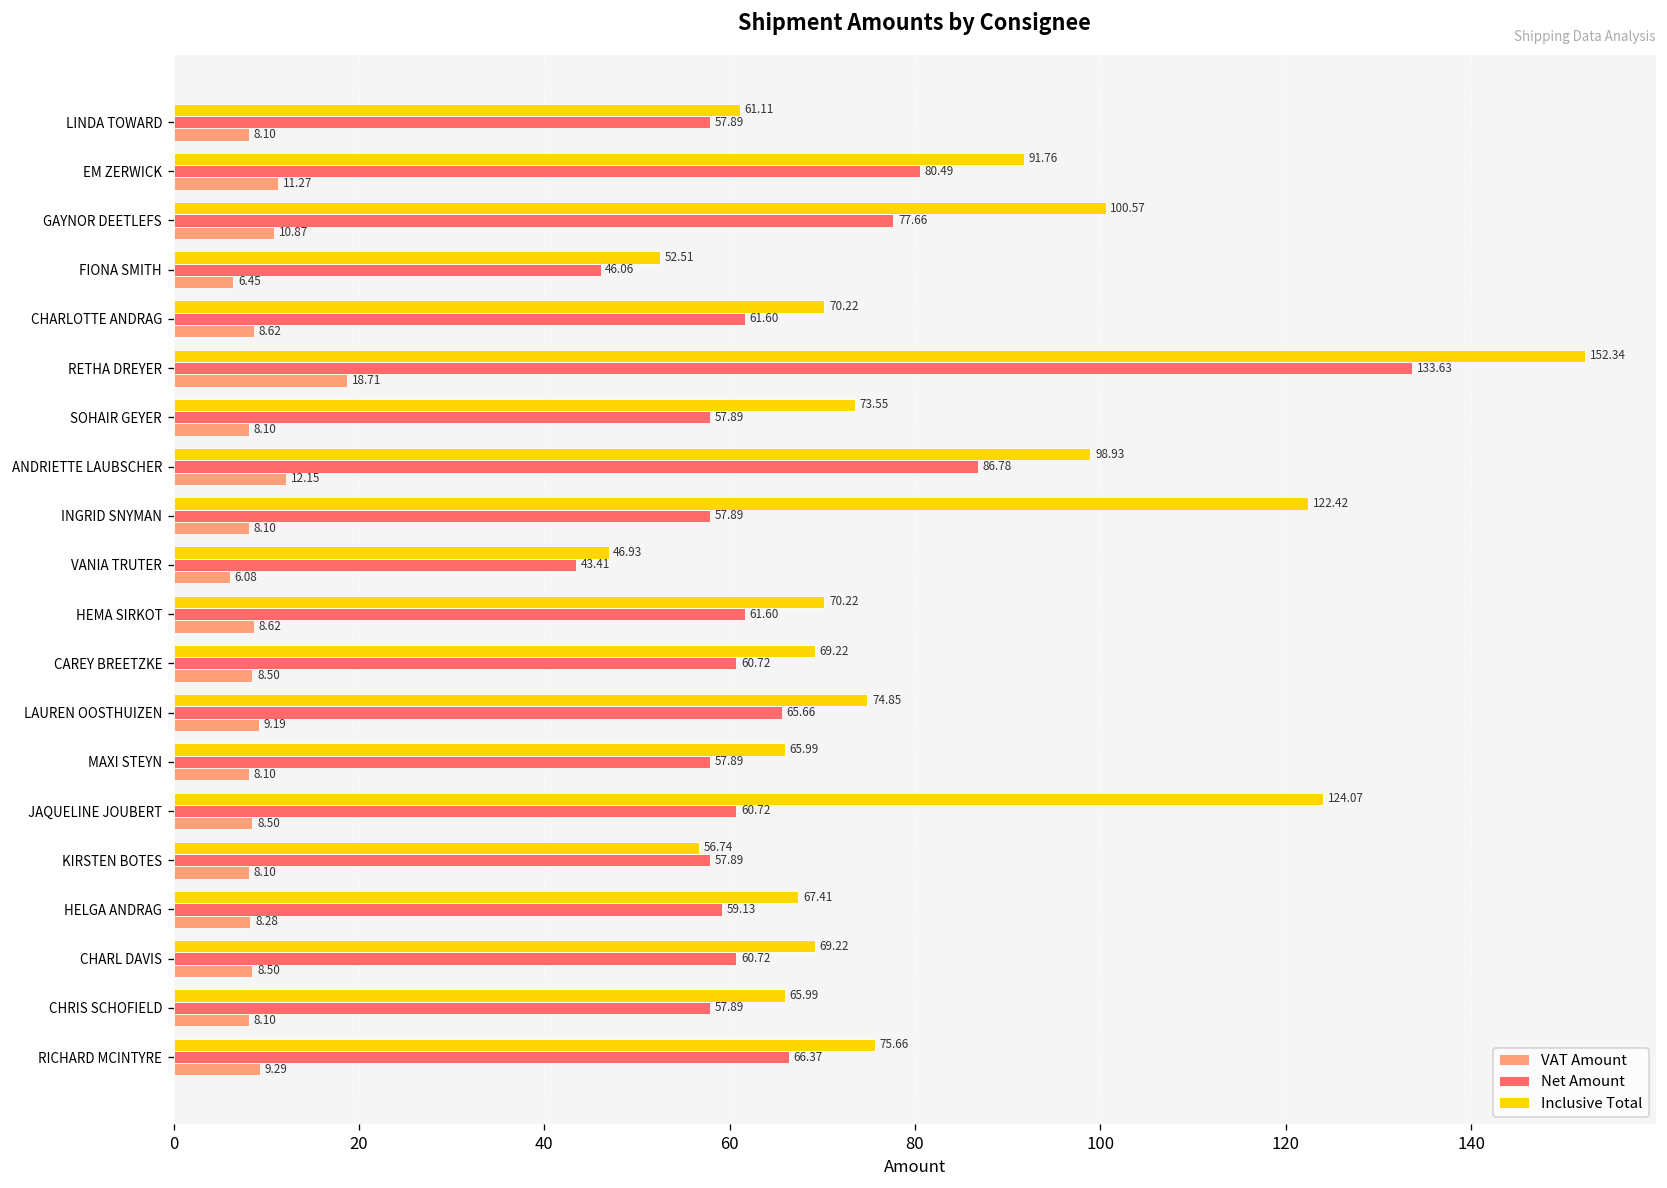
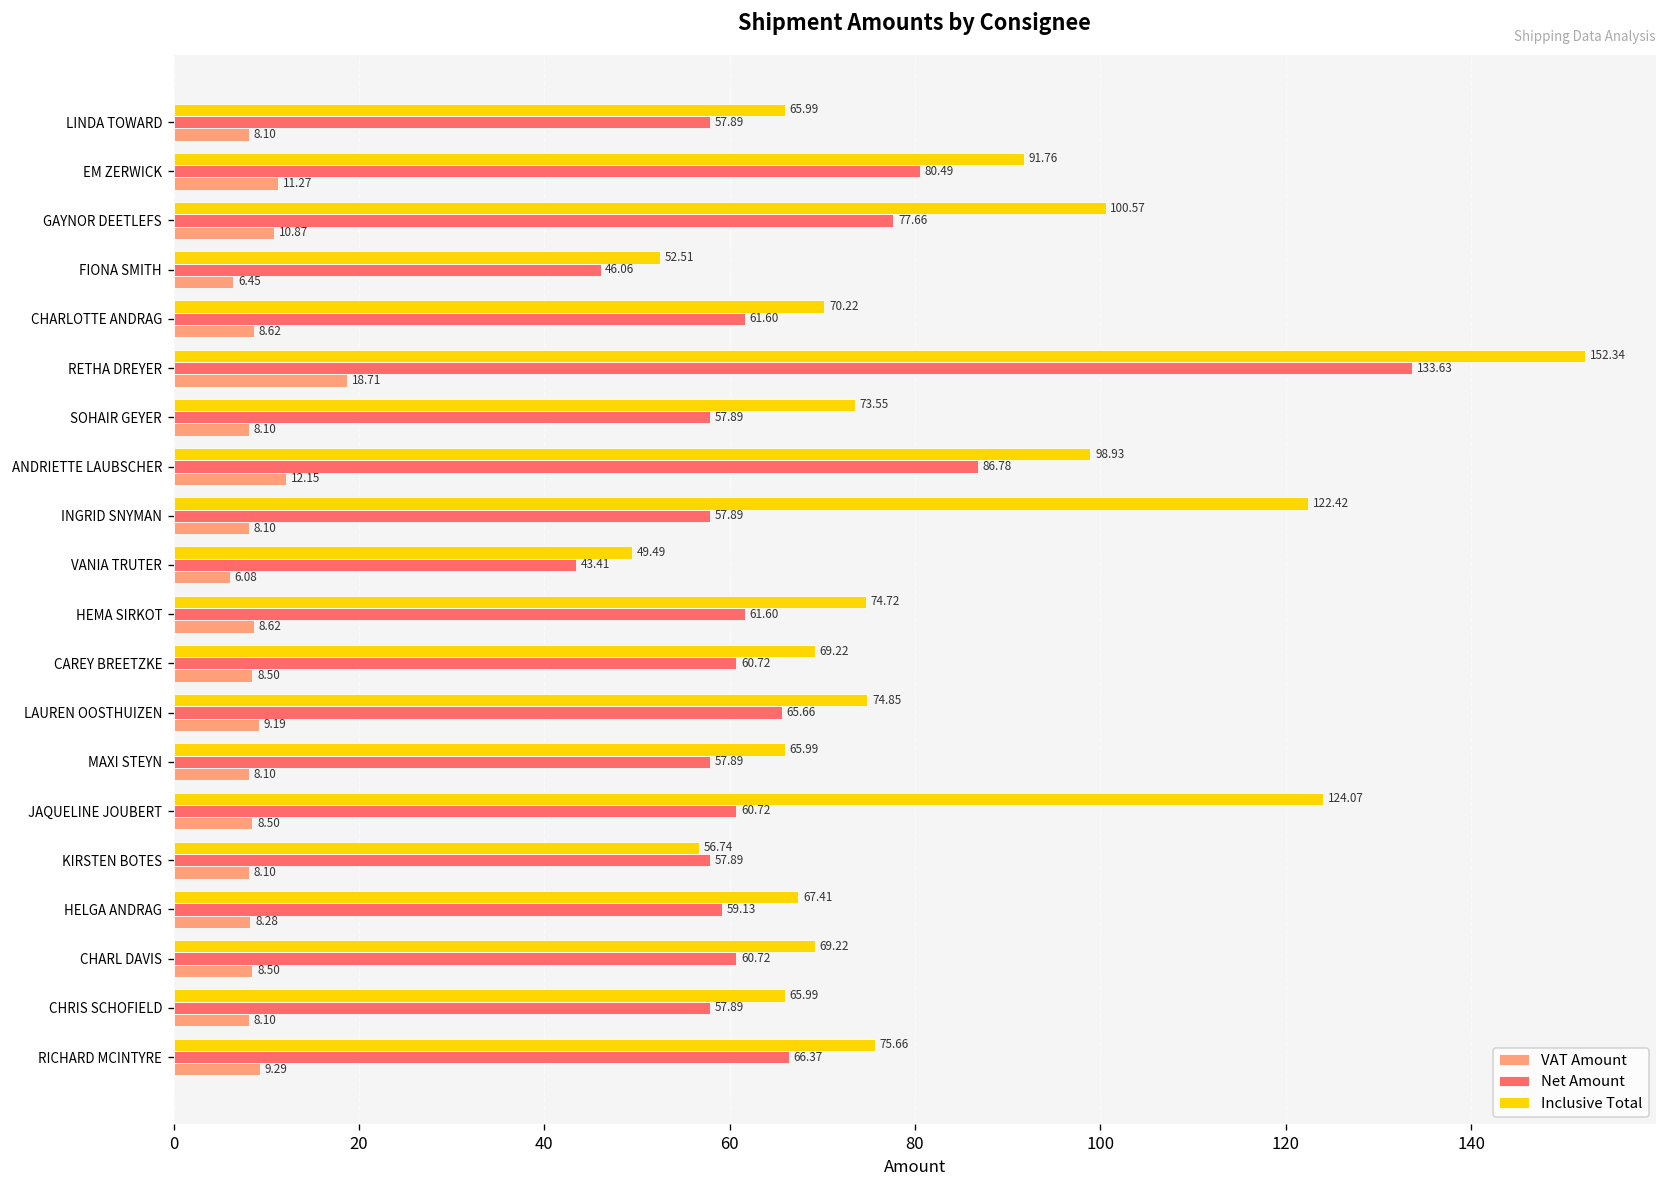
Inclusive Total, LINDA TOWARD: 61.11 -> 65.99
Inclusive Total, VANIA TRUTER: 46.93 -> 49.49
Inclusive Total, HEMA SIRKOT: 70.22 -> 74.72
